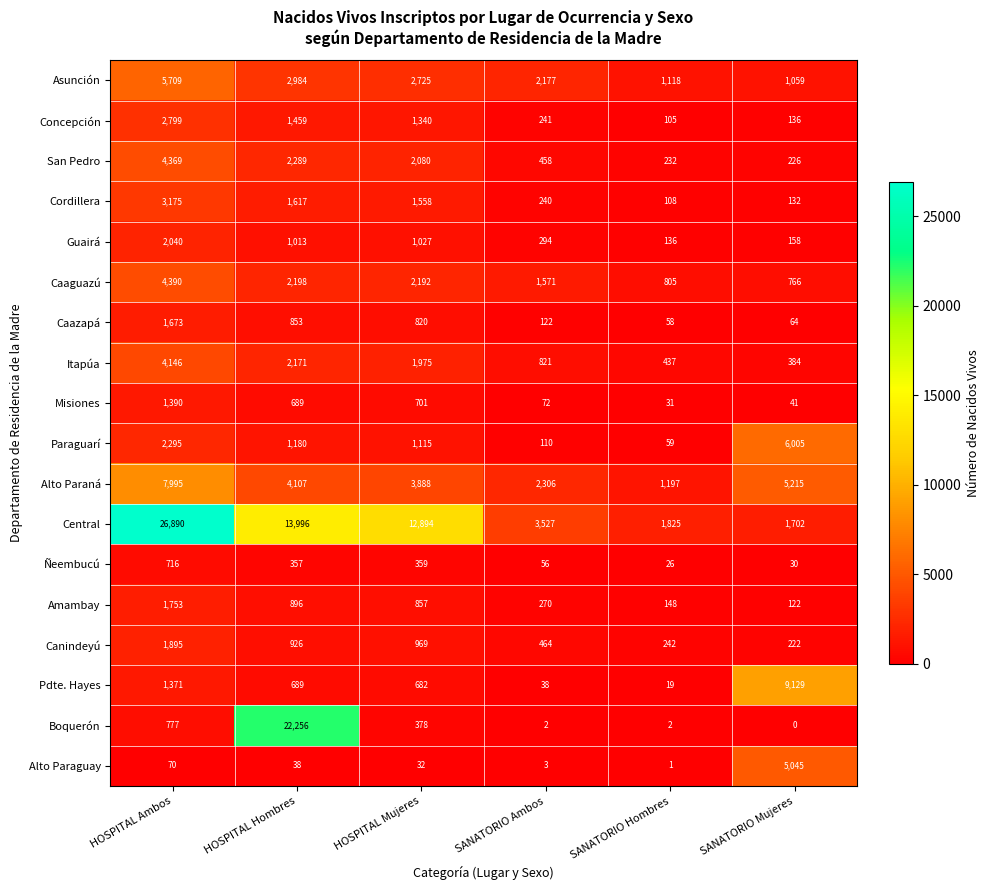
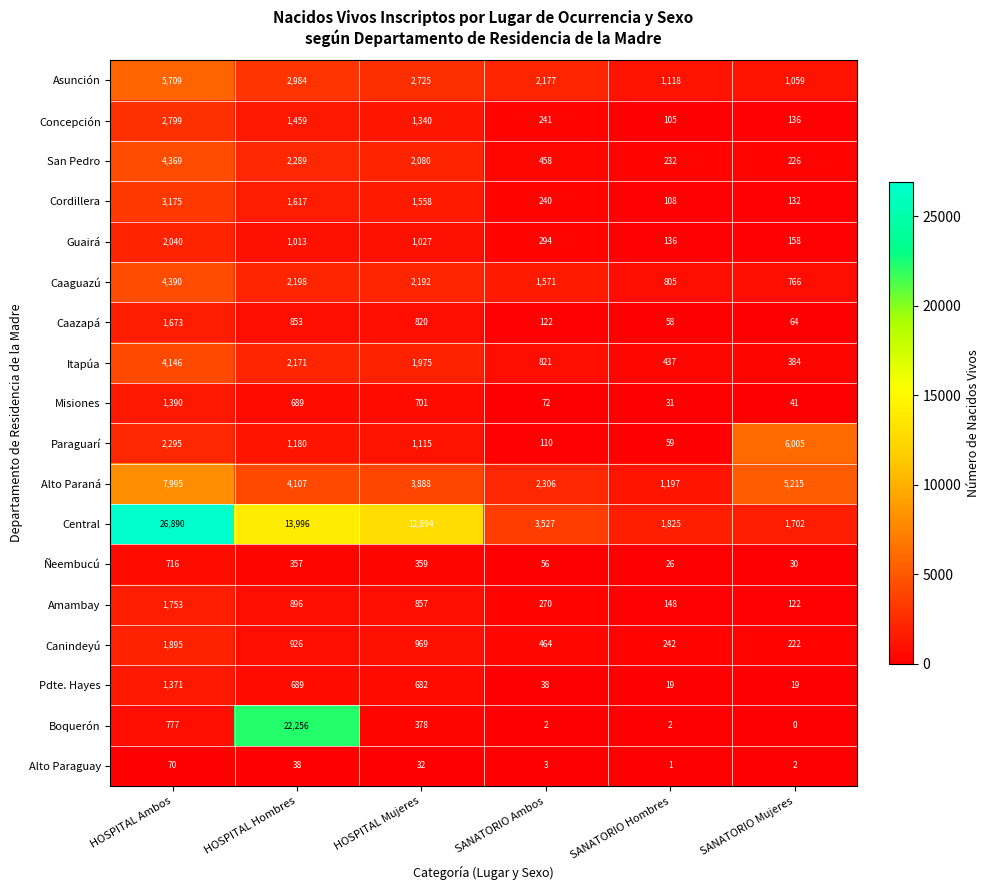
Pdte. Hayes, SANATORIO Mujeres: 9,129 -> 19
Alto Paraguay, SANATORIO Mujeres: 5,045 -> 2
